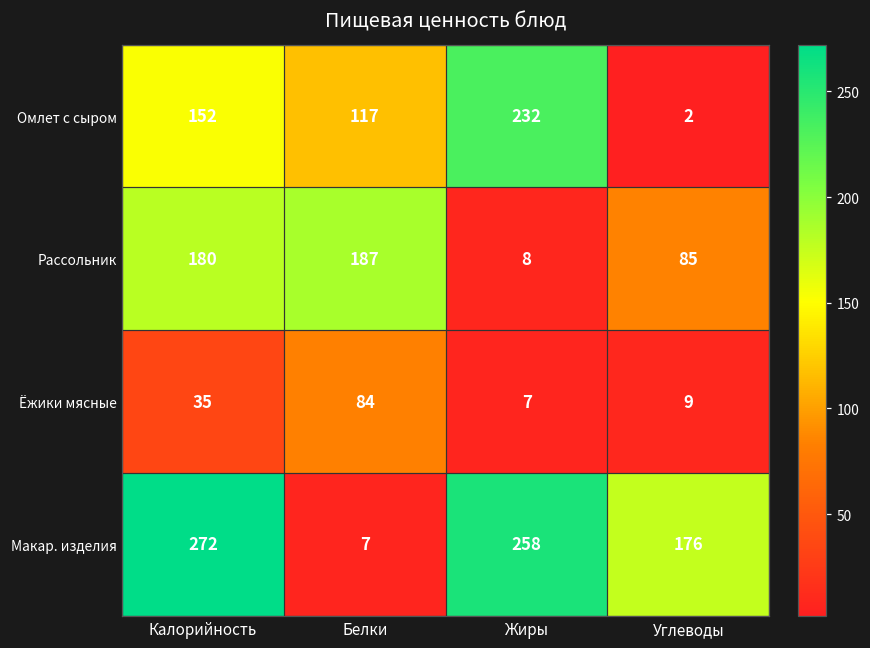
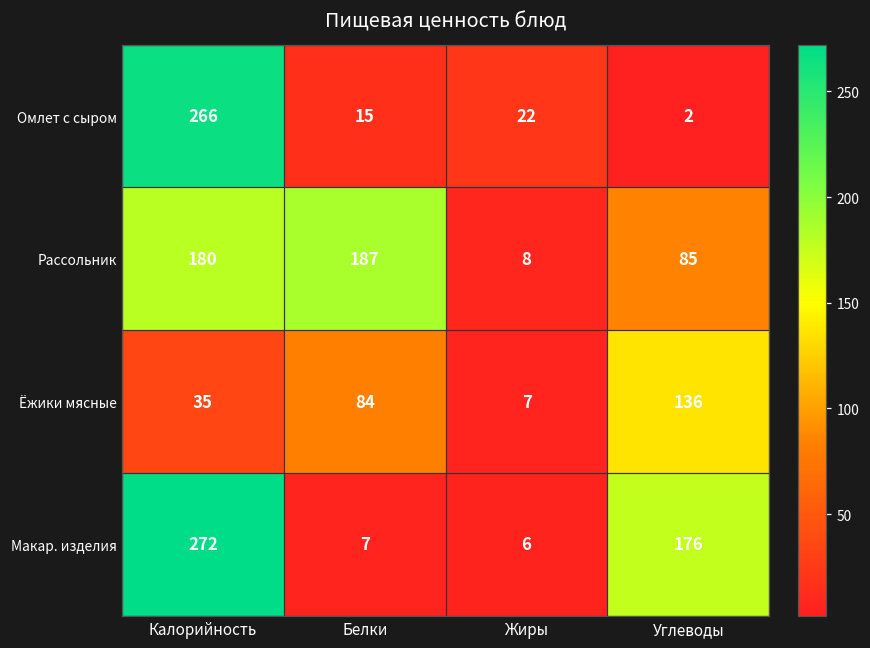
Омлет с сыром, Калорийность: 152 -> 266
Омлет с сыром, Белки: 117 -> 15
Омлет с сыром, Жиры: 232 -> 22
Ёжики мясные, Углеводы: 9 -> 136
Макар. изделия, Жиры: 258 -> 6
